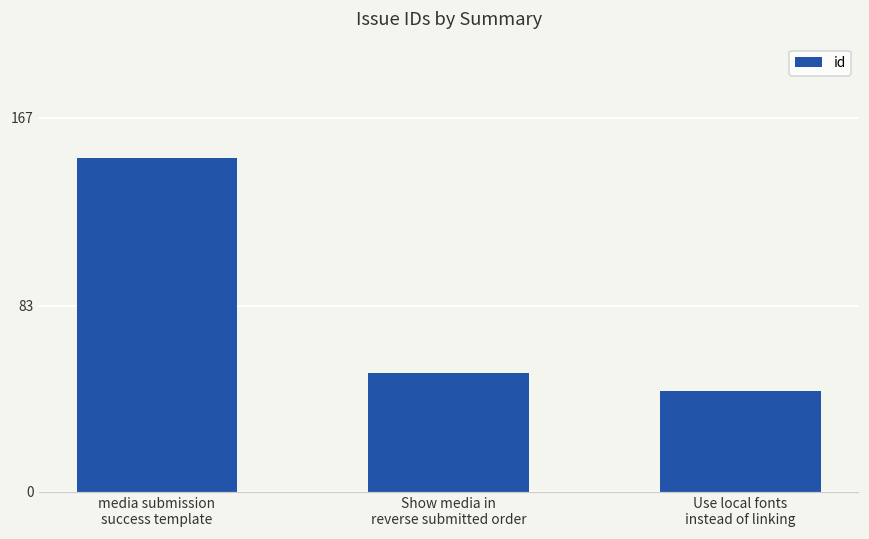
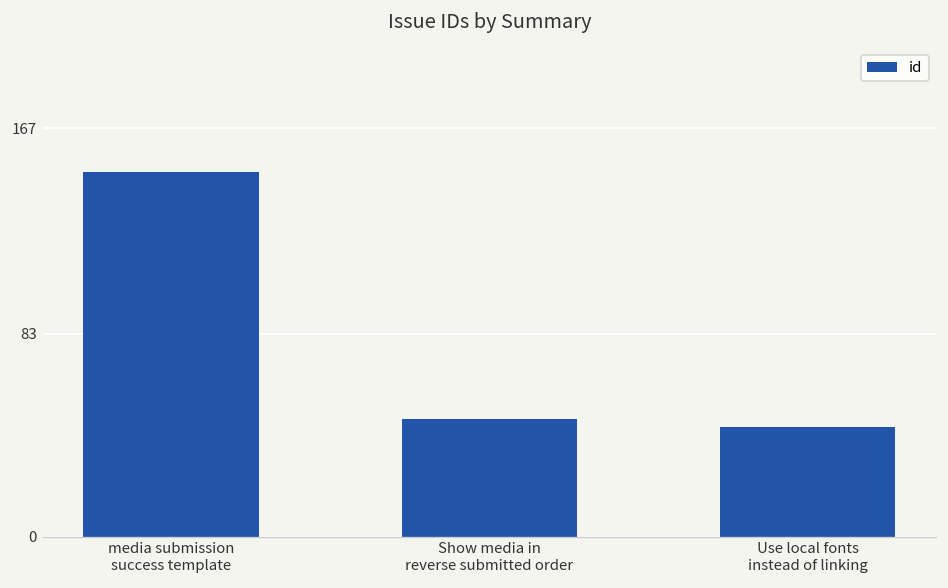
Show media in reverse submitted order: 53 -> 48
